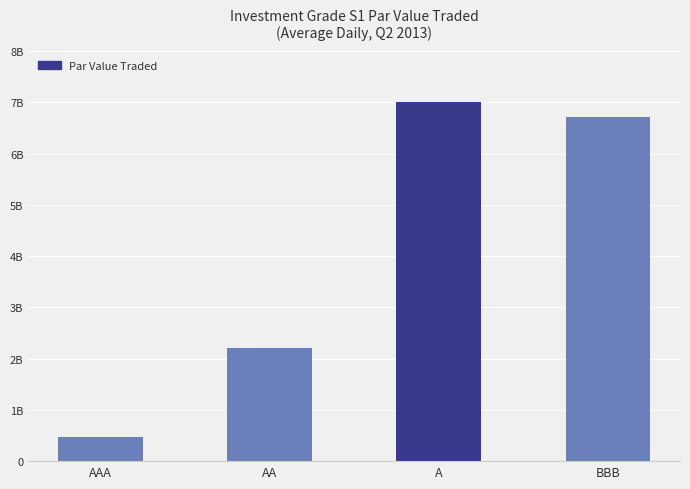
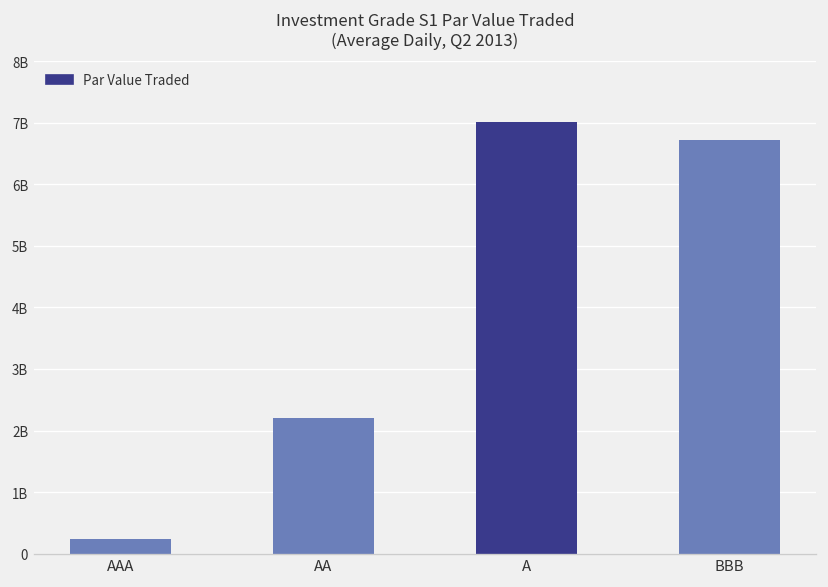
AAA: 500000000 -> 200000000
